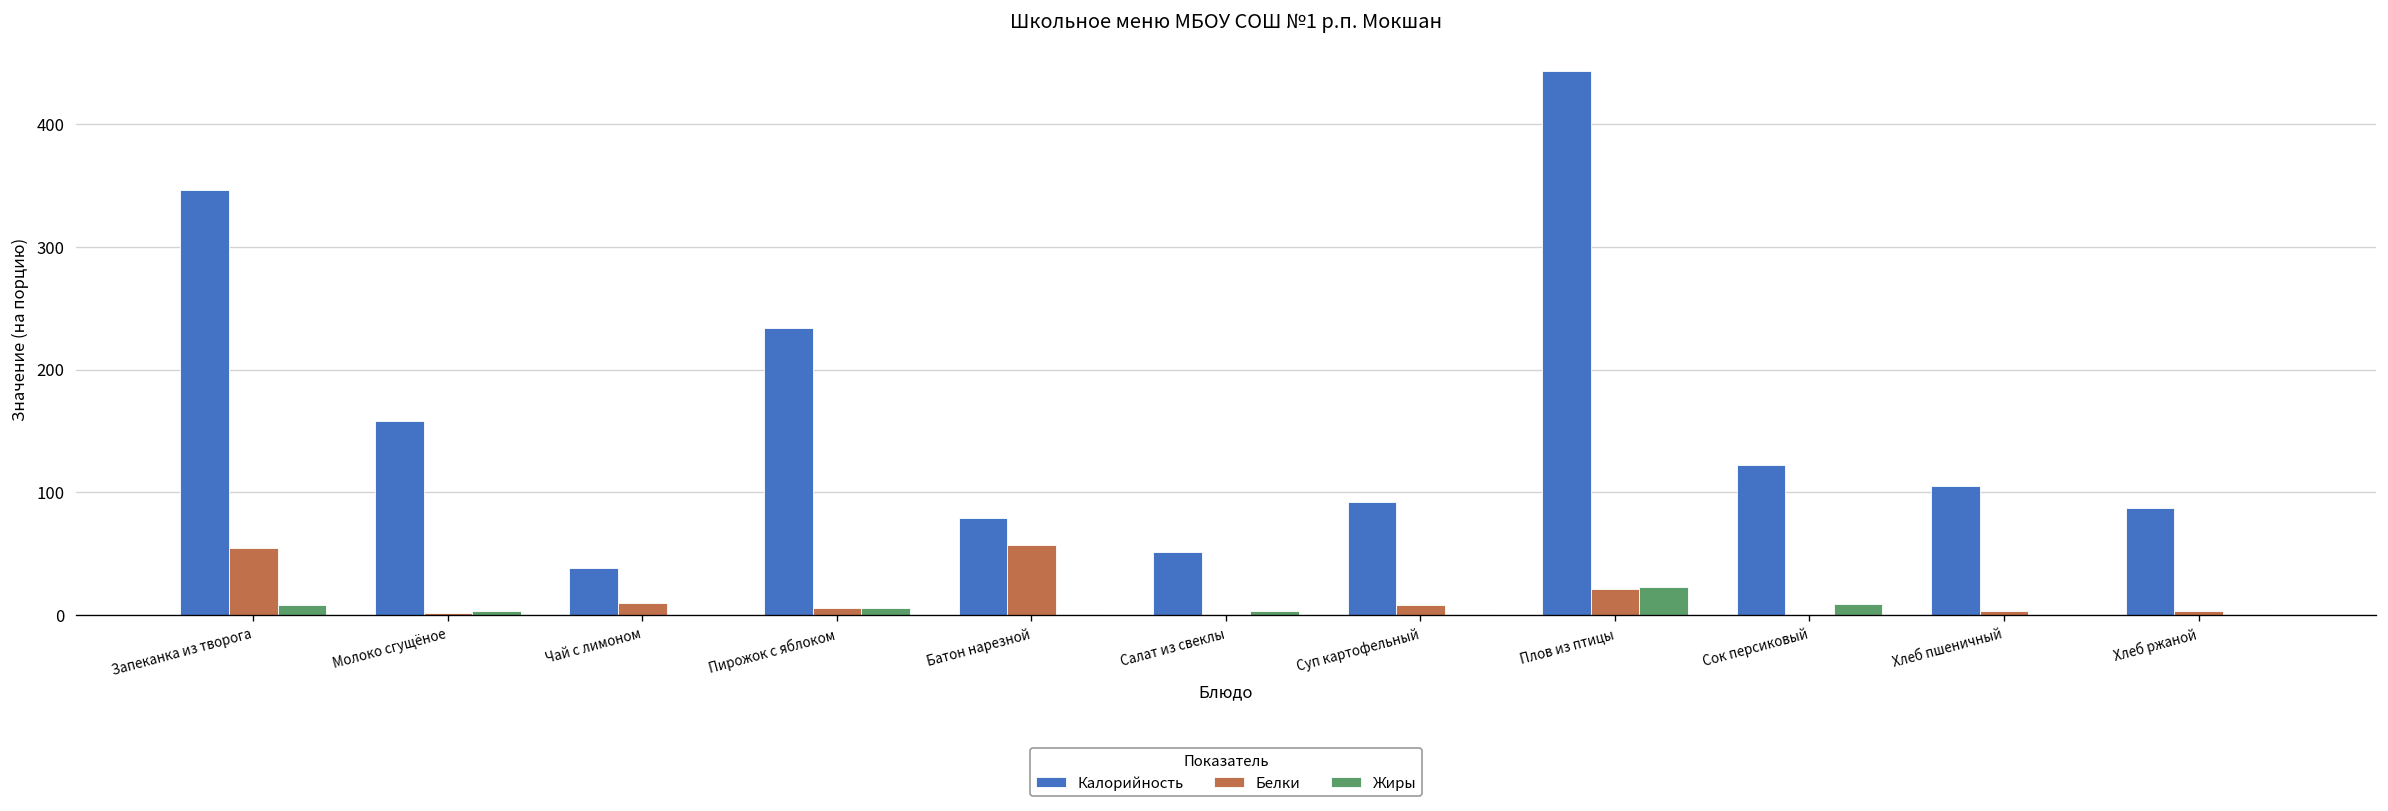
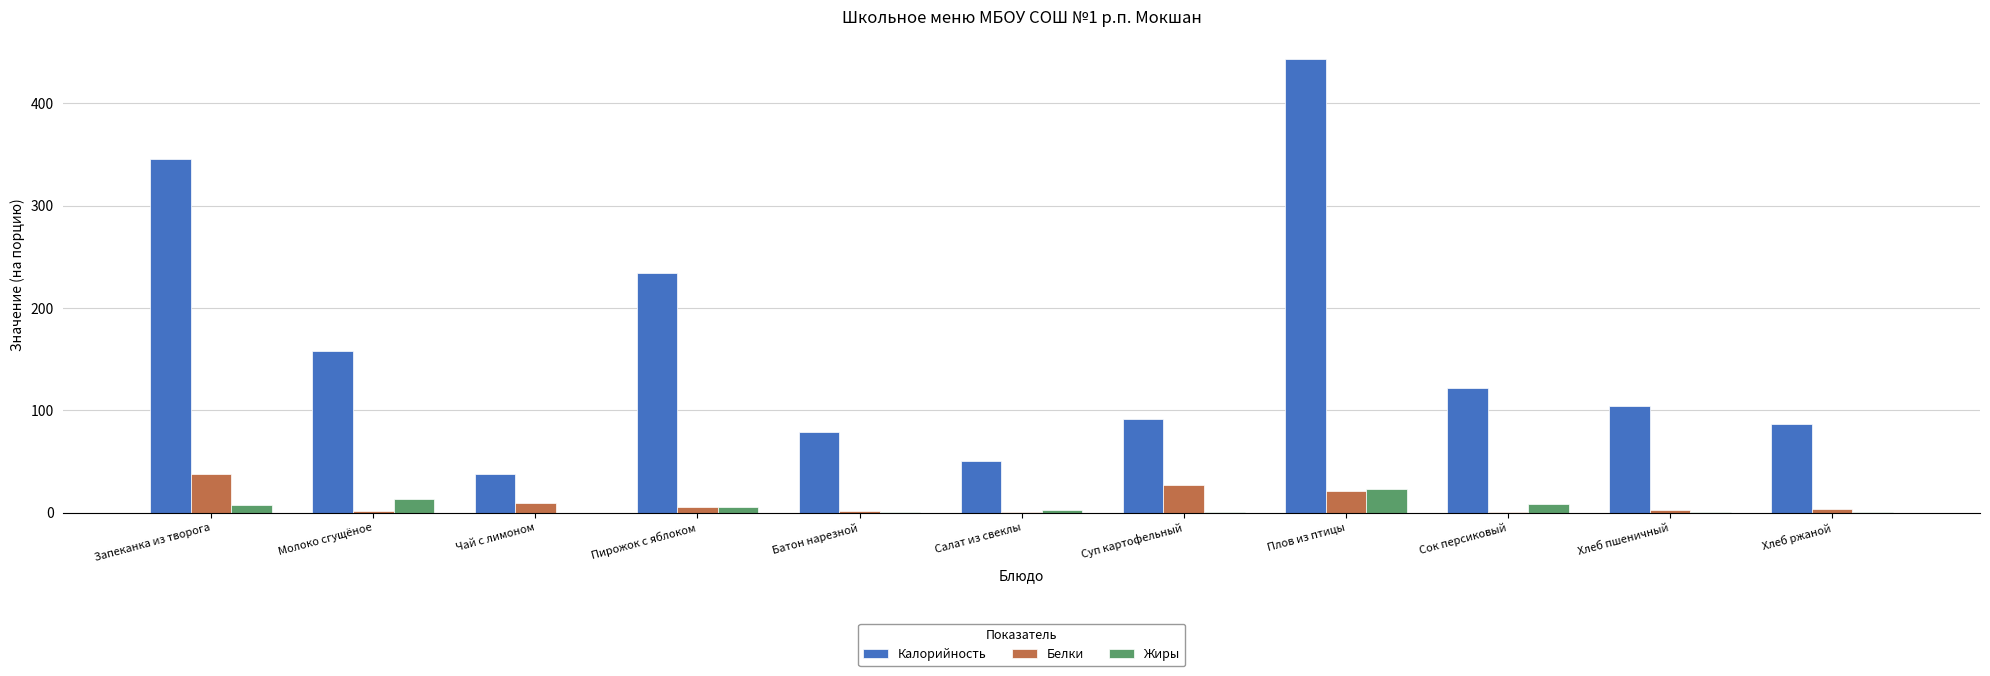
Белки, Запеканка из творога: 55 -> 38
Жиры, Молоко сгущёное: 3 -> 13
Белки, Батон нарезной: 57 -> 2
Белки, Суп картофельный: 8 -> 27
